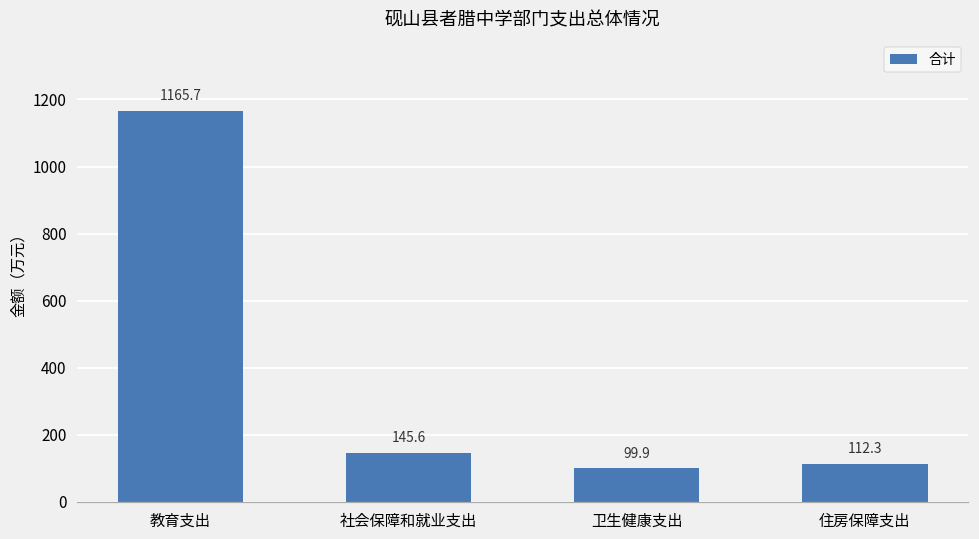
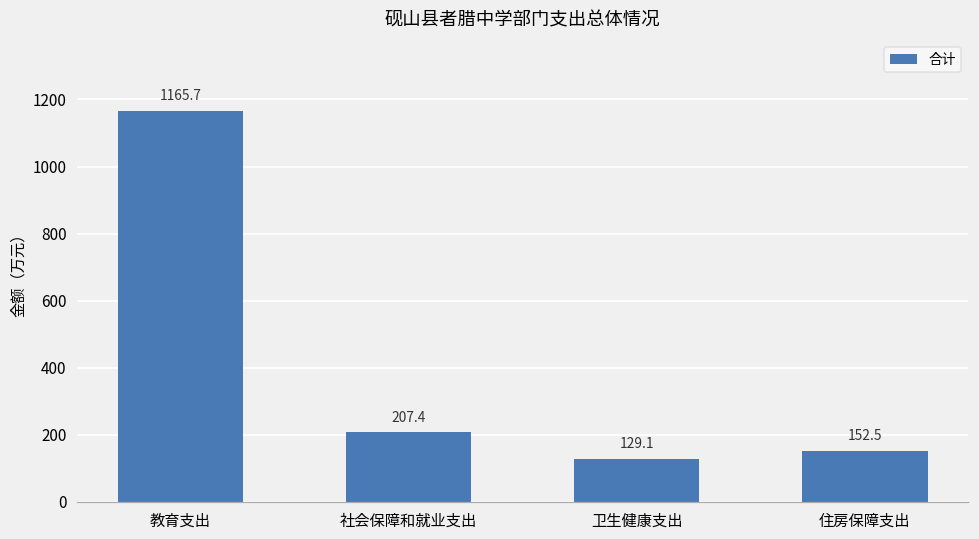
社会保障和就业支出: 145.6 -> 207.4
卫生健康支出: 99.9 -> 129.1
住房保障支出: 112.3 -> 152.5
